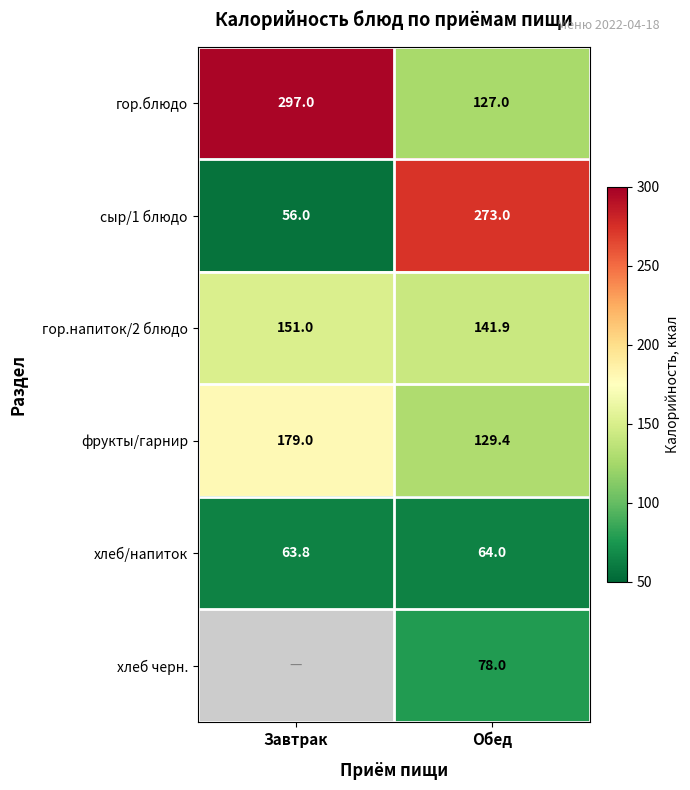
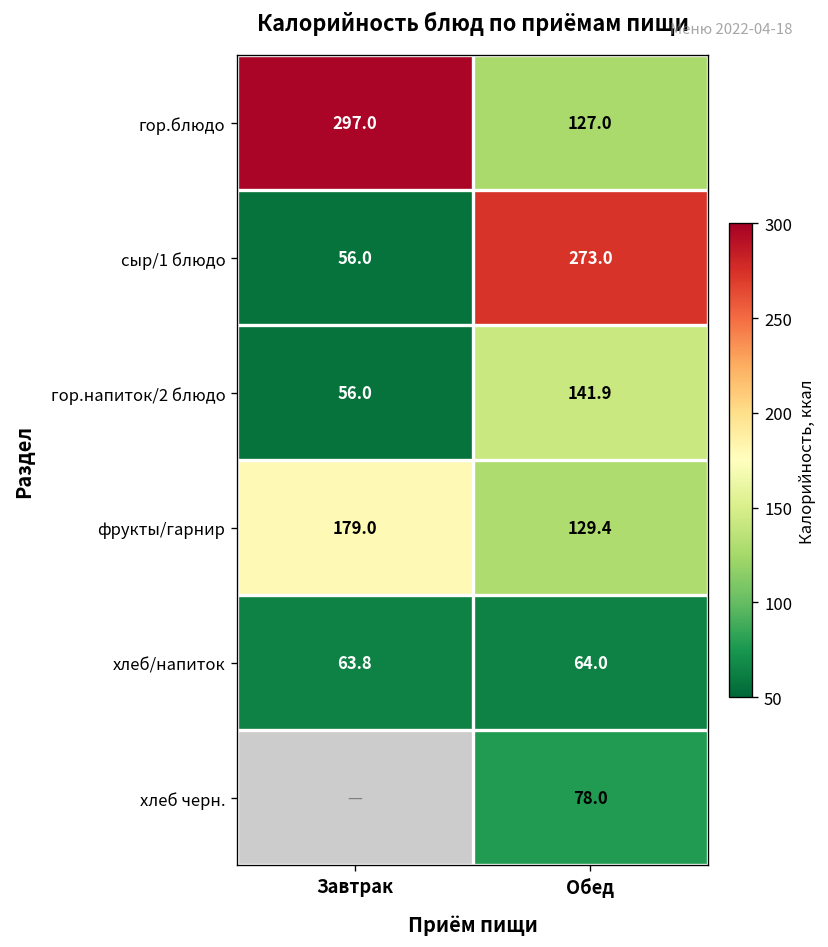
гор.напиток/2 блюдо, Завтрак: 151.0 -> 56.0
